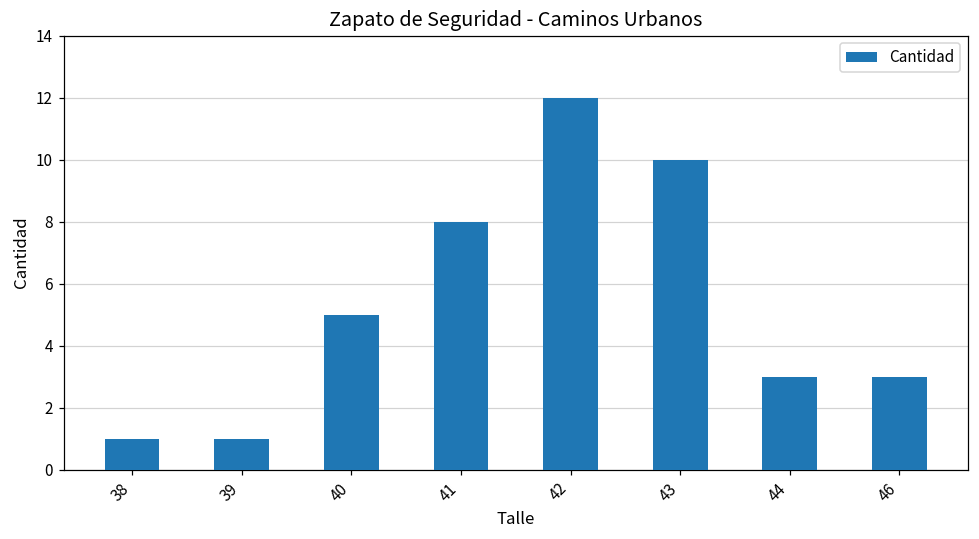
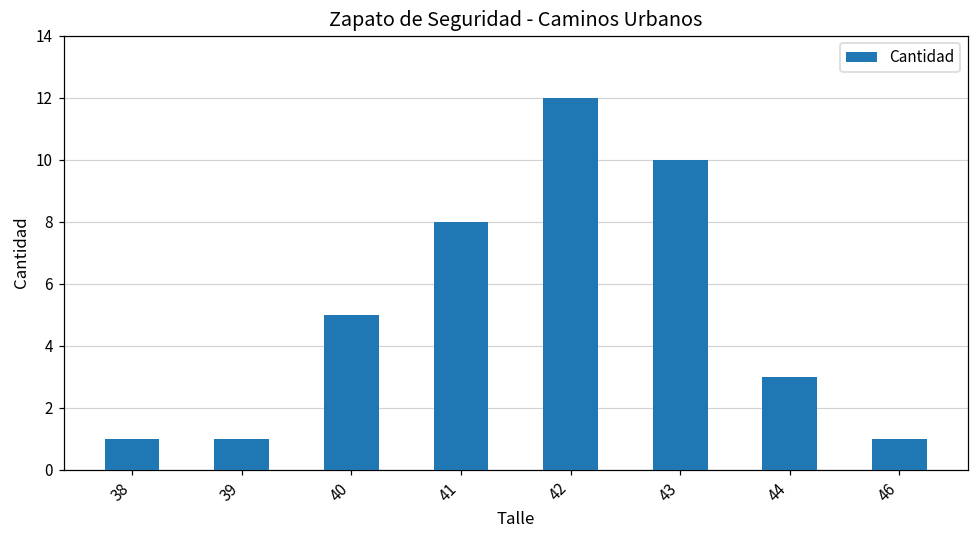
46: 3 -> 1
